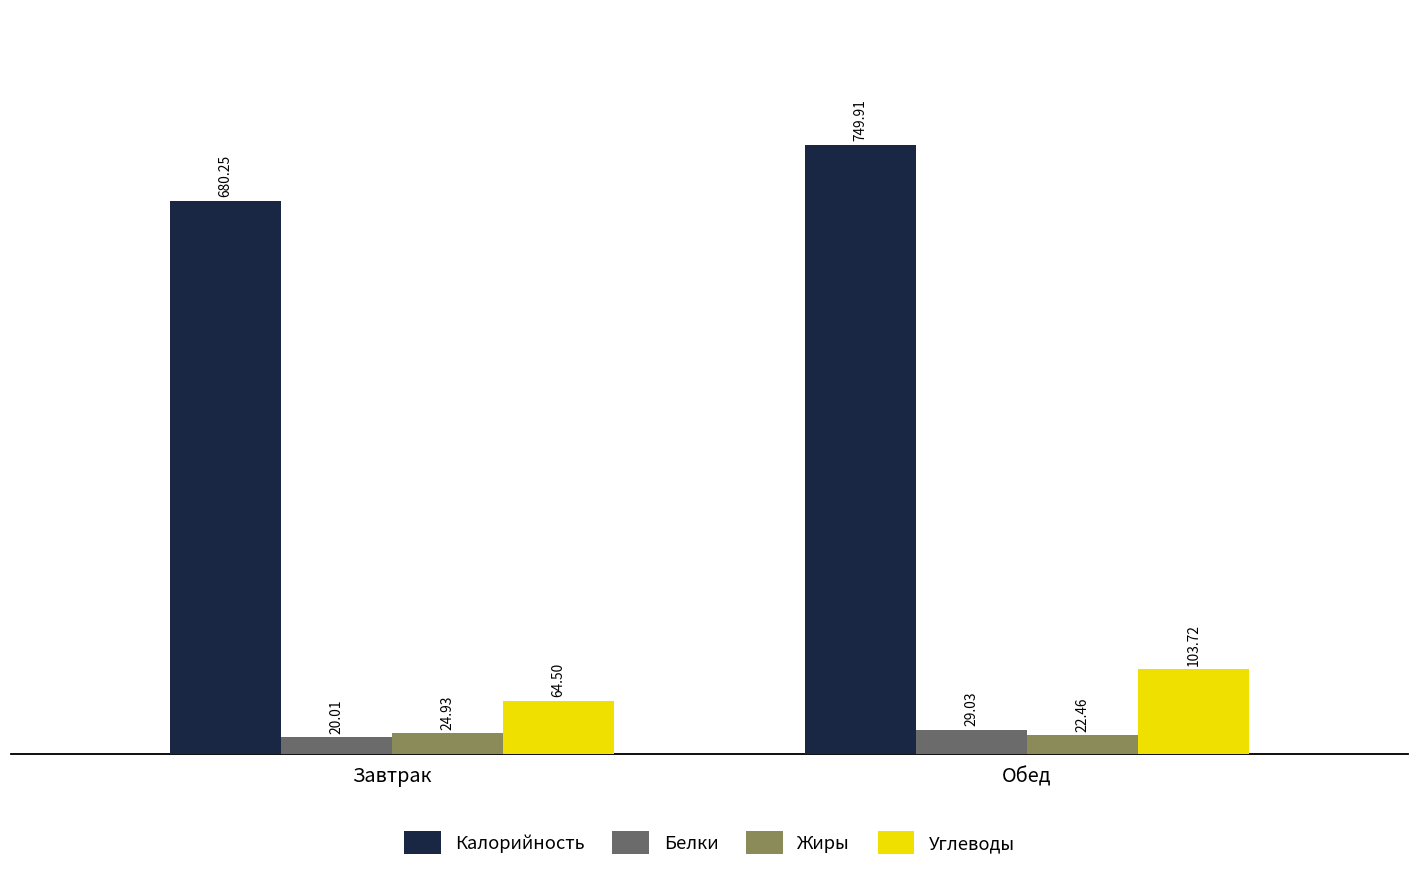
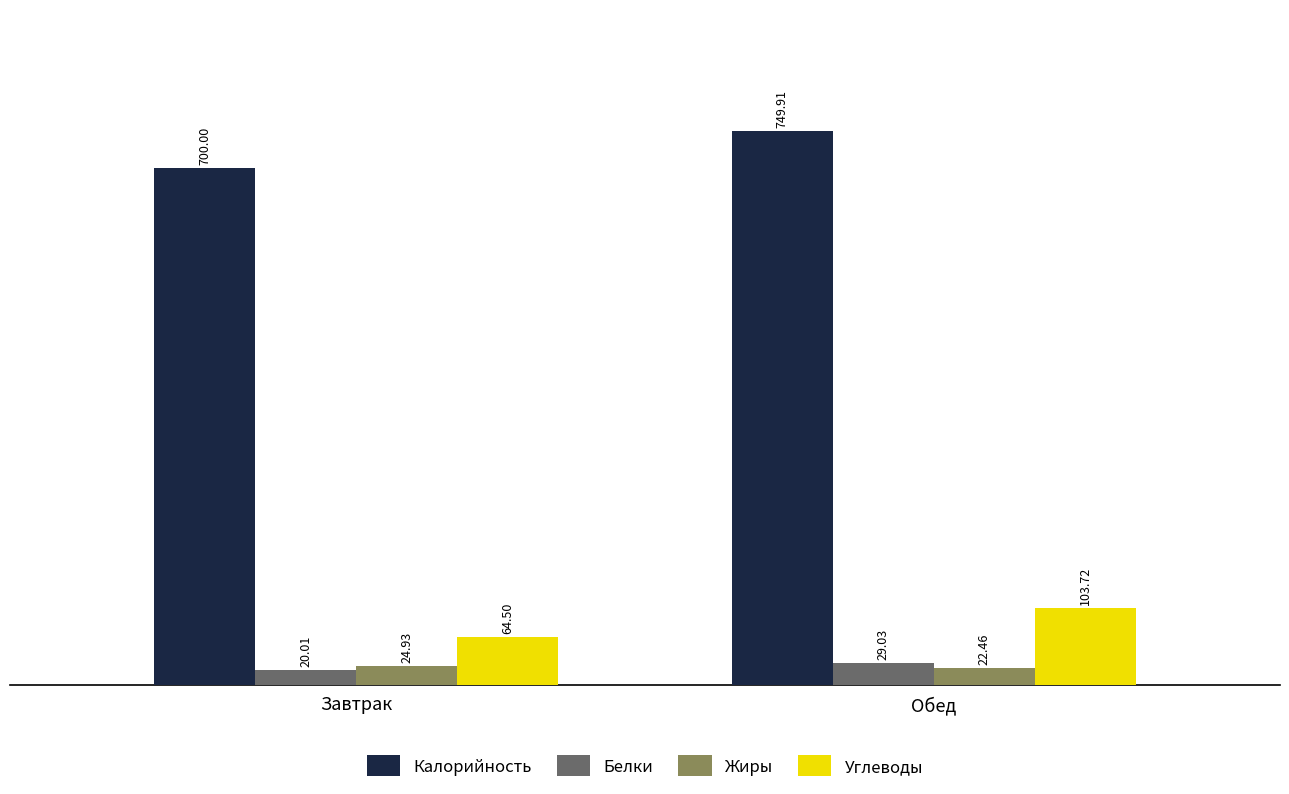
Калорийность, Завтрак: 680.25 -> 700.00
